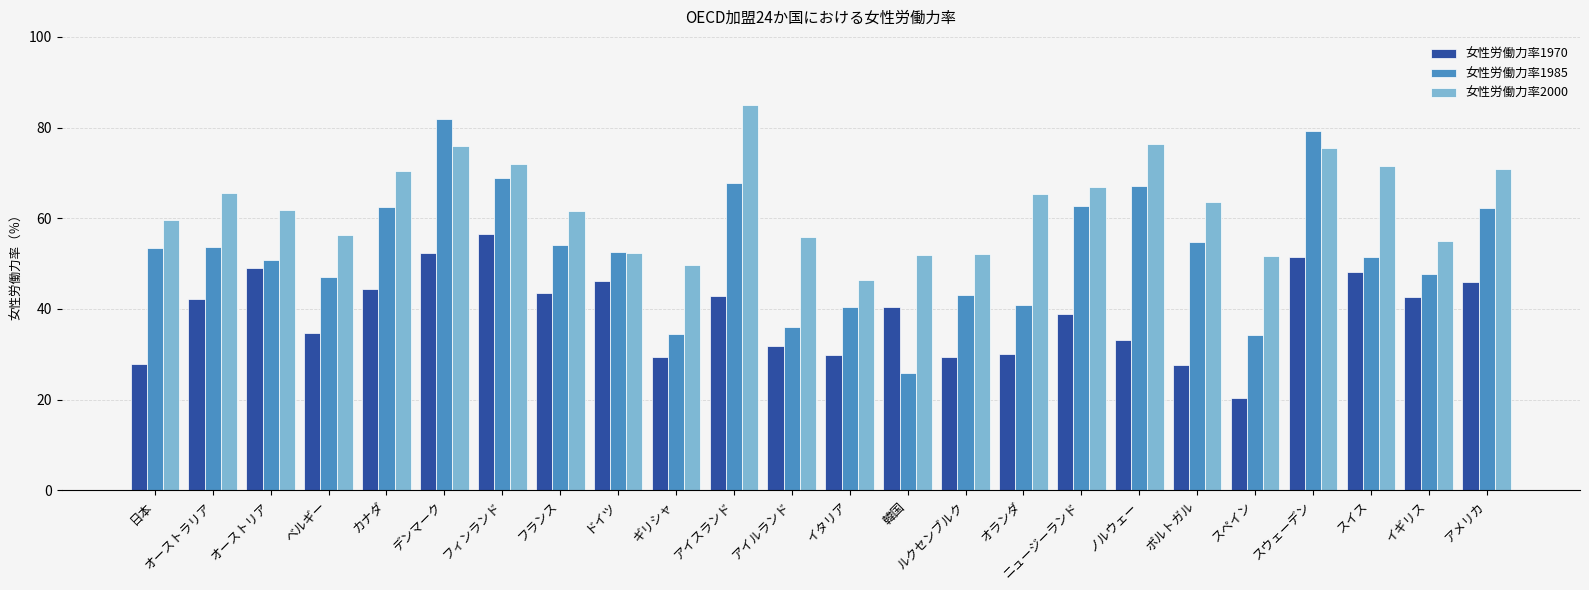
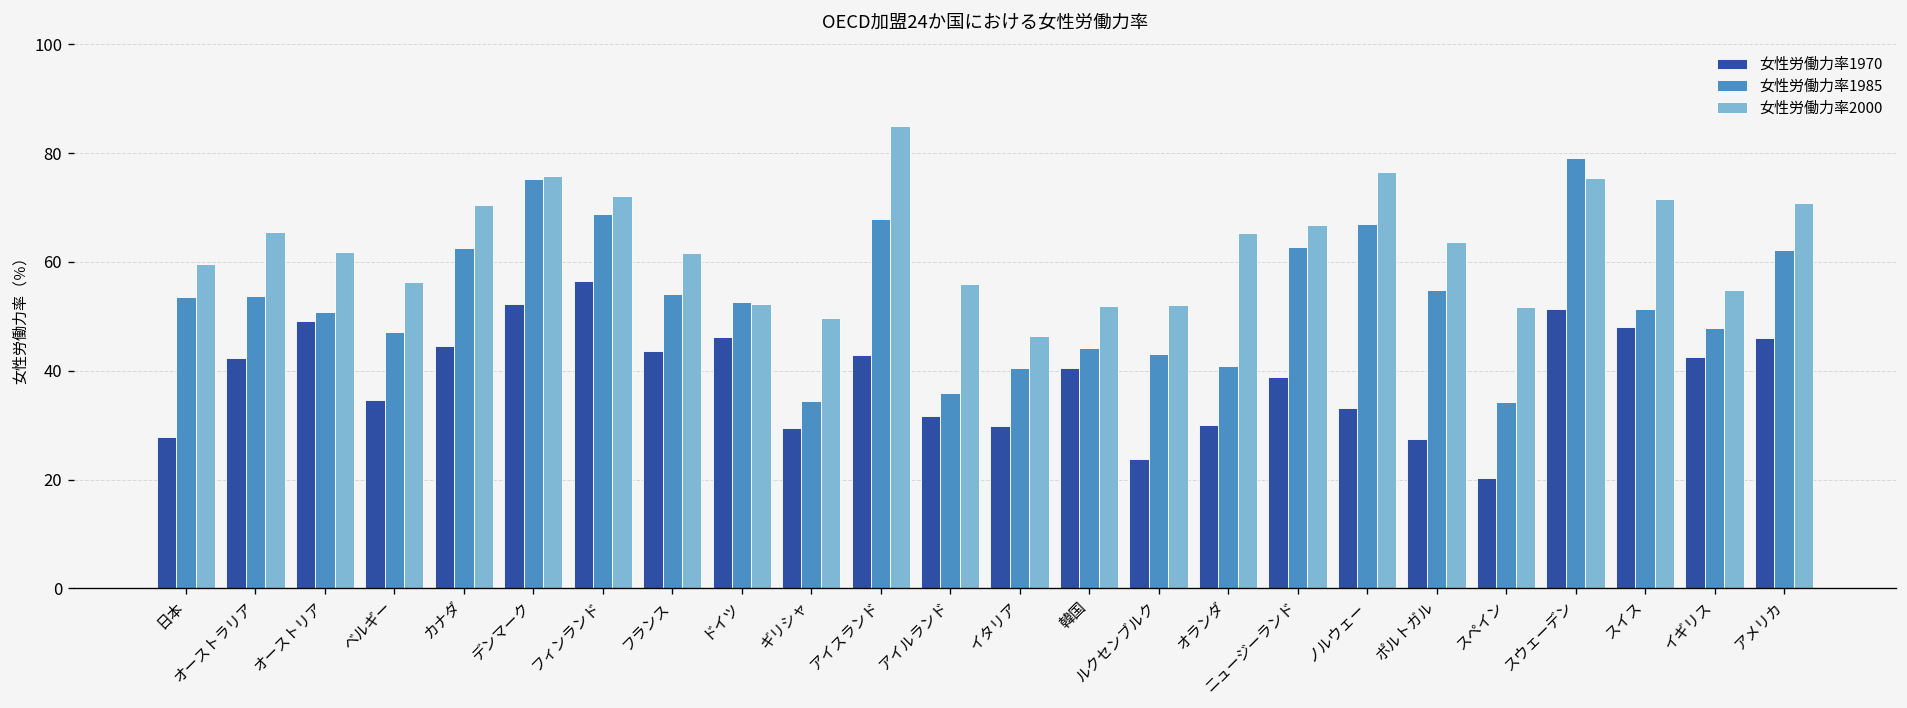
女性労働力率1985, デンマーク: 82 -> 75
女性労働力率1985, 韓国: 26 -> 44
女性労働力率1970, ルクセンブルク: 29 -> 24
